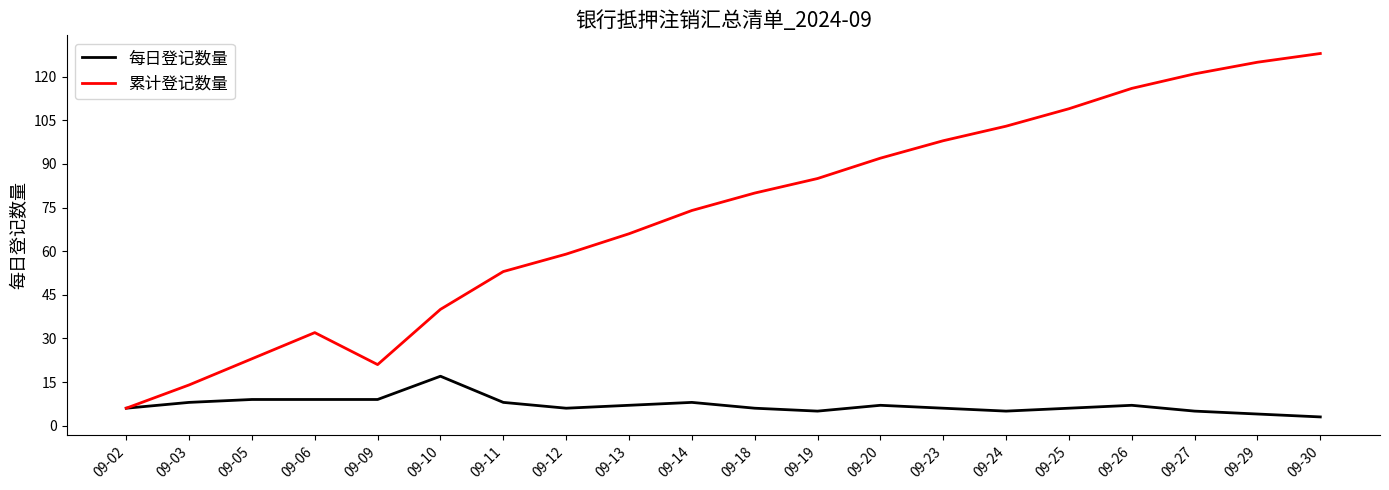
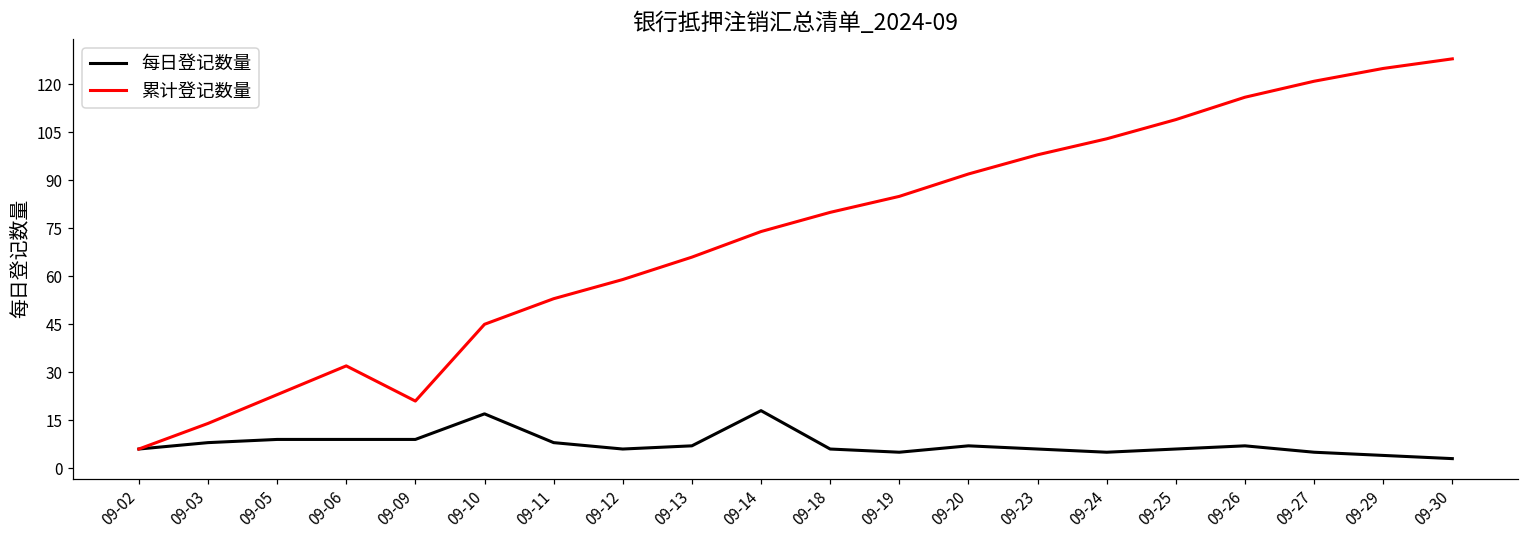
累计登记数量, 09-10: 40 -> 45
每日登记数量, 09-14: 8 -> 18
